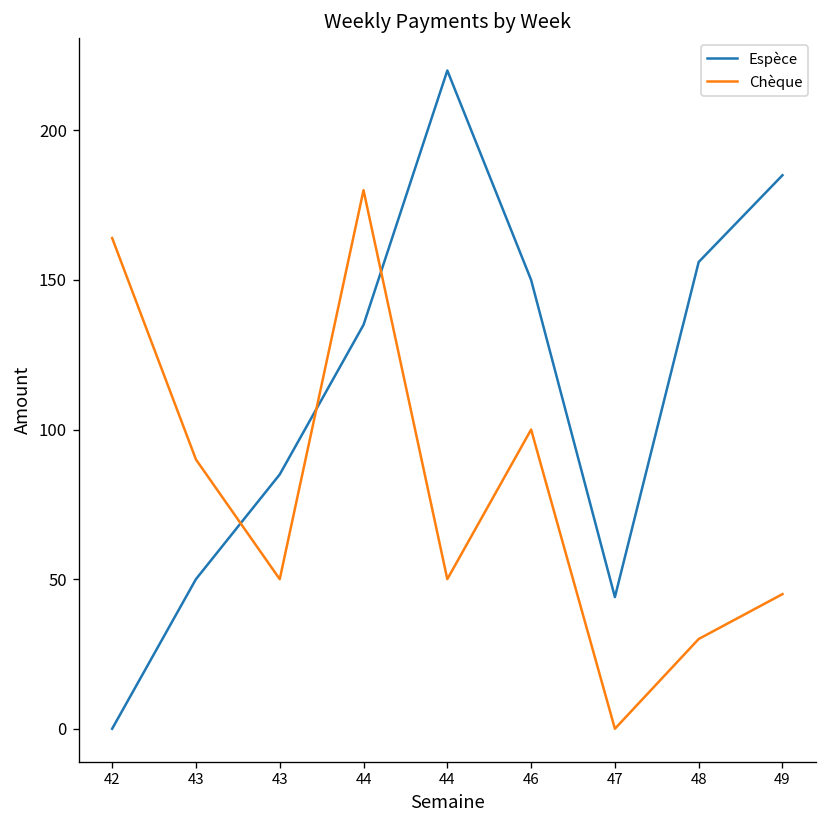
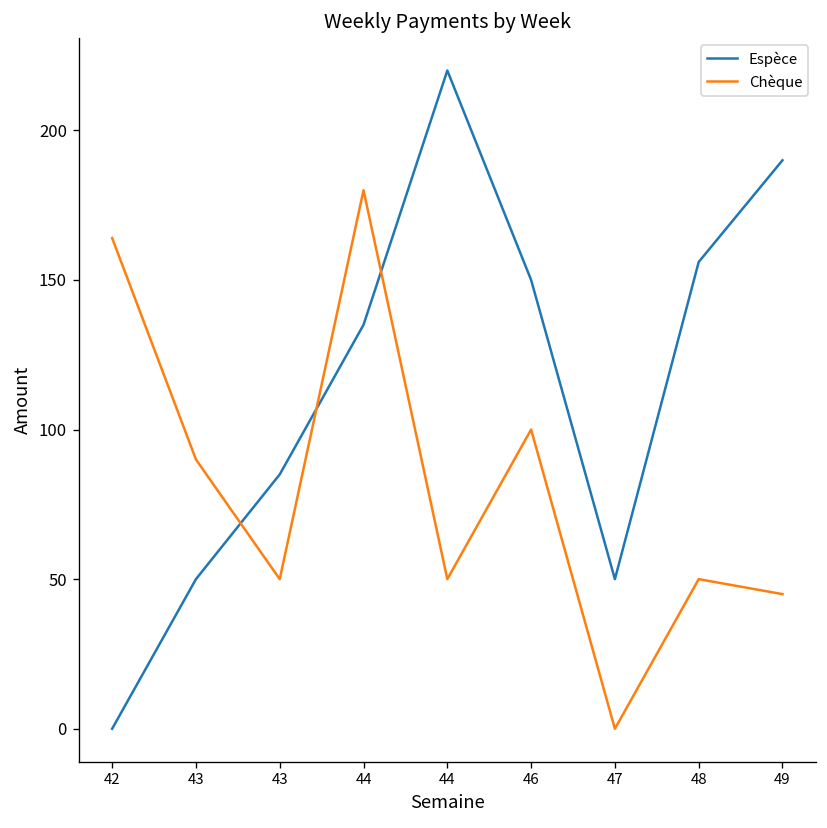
Espèce, 47: 44 -> 50
Chèque, 48: 30 -> 50
Espèce, 49: 185 -> 190
